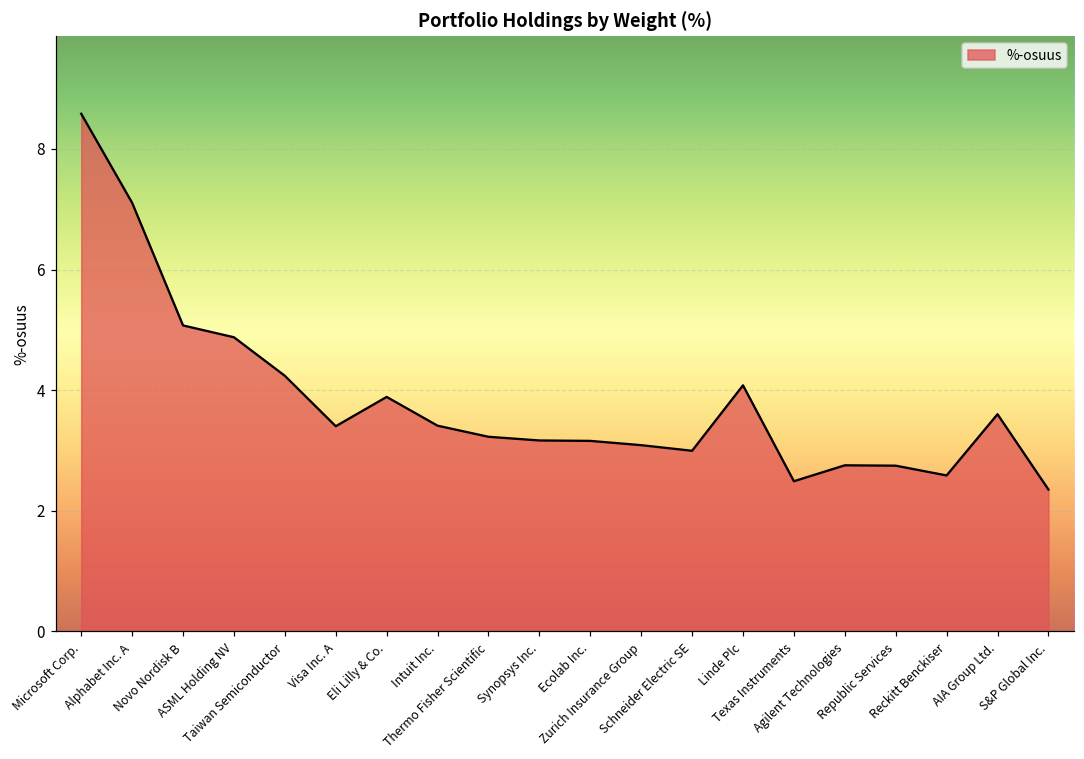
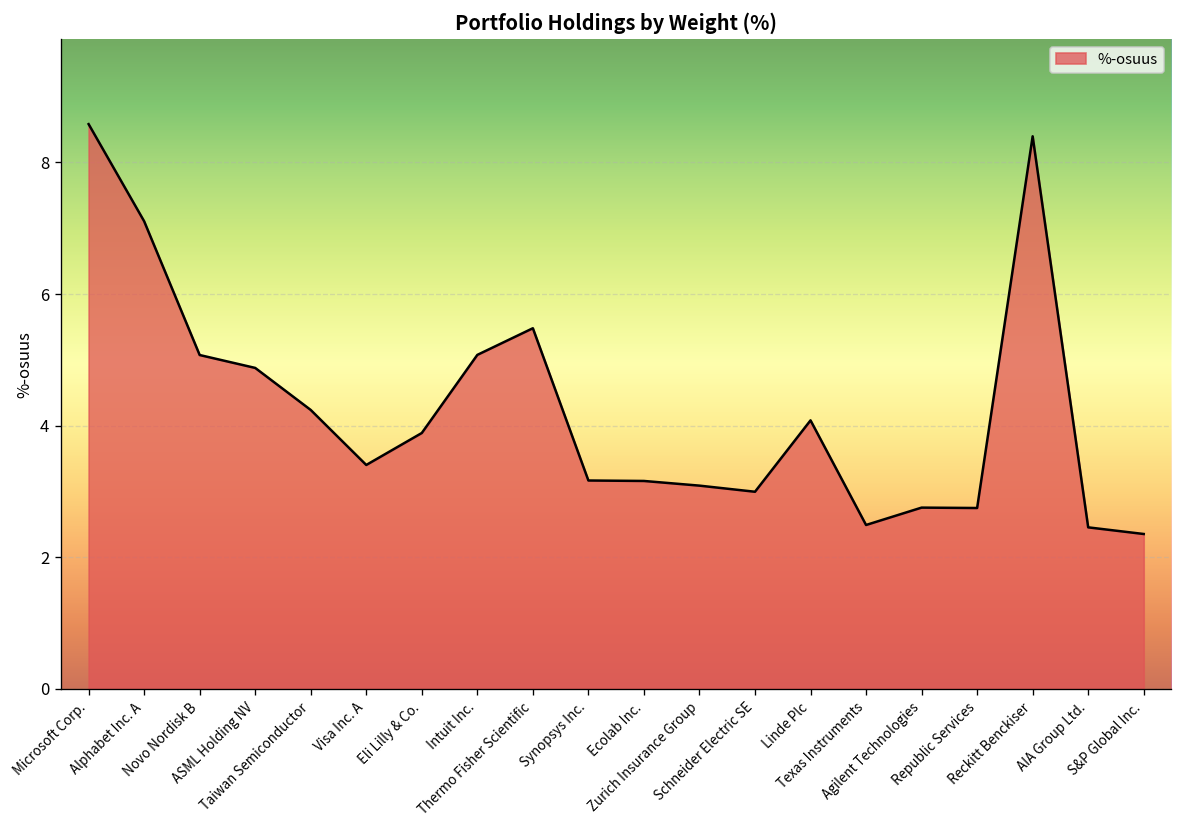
Intuit Inc.: 3.4 -> 5.1
Thermo Fisher Scientific: 3.2 -> 5.5
Reckitt Benckiser: 2.6 -> 8.4
AIA Group Ltd.: 3.6 -> 2.5
